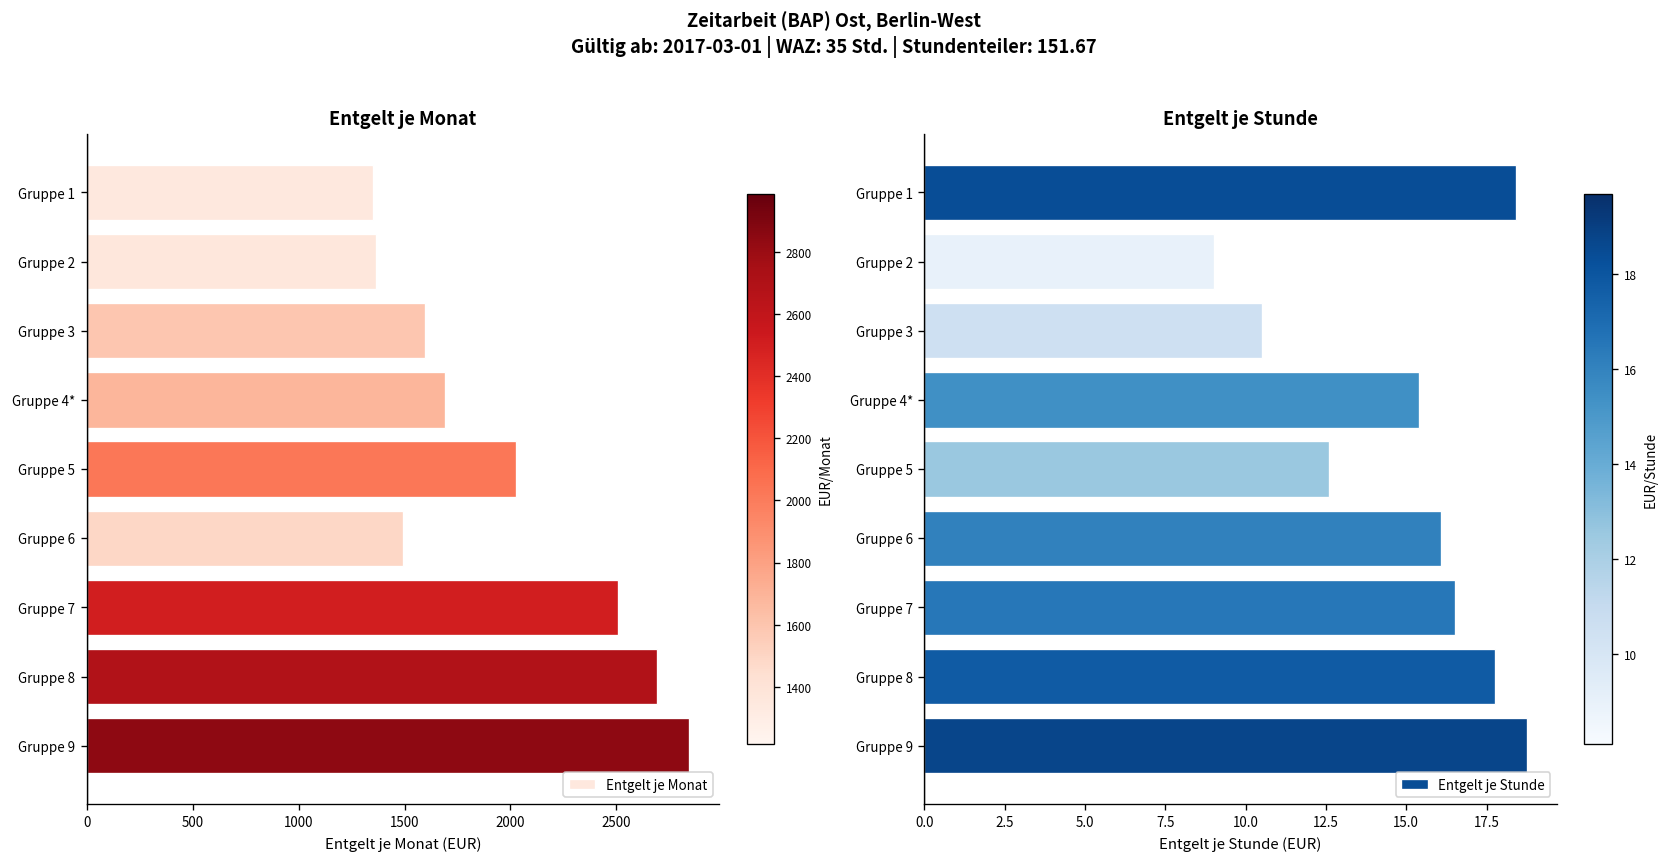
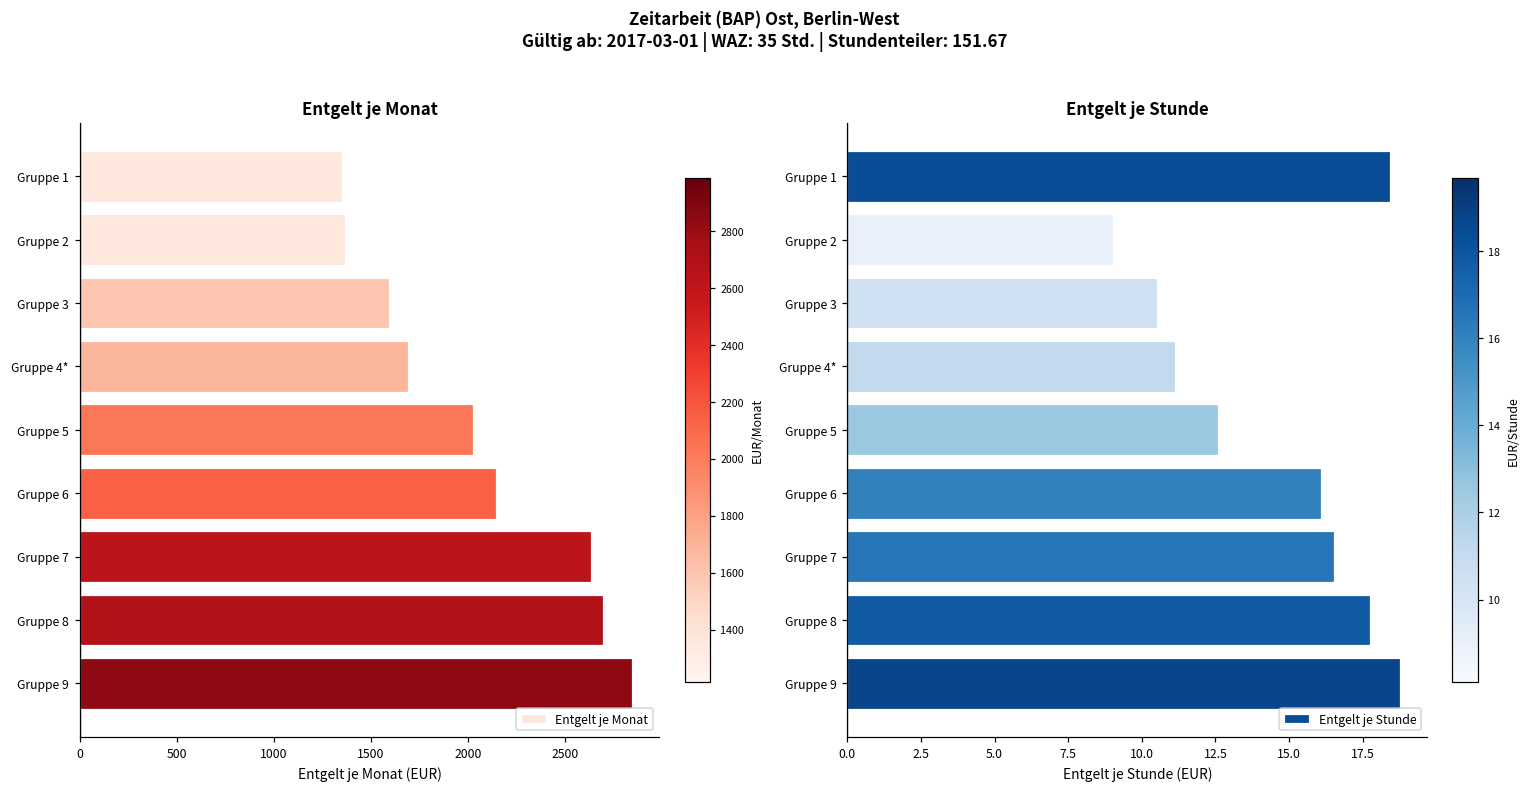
Entgelt je Monat, Gruppe 6: 1490 -> 2150
Entgelt je Monat, Gruppe 7: 2510 -> 2640
Entgelt je Stunde, Gruppe 4*: 15.4 -> 11.1
